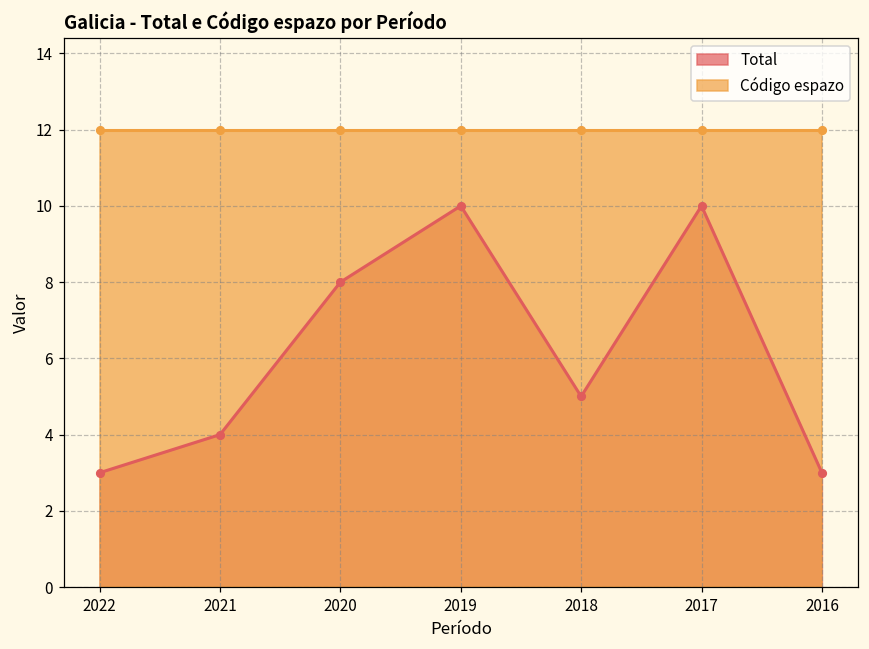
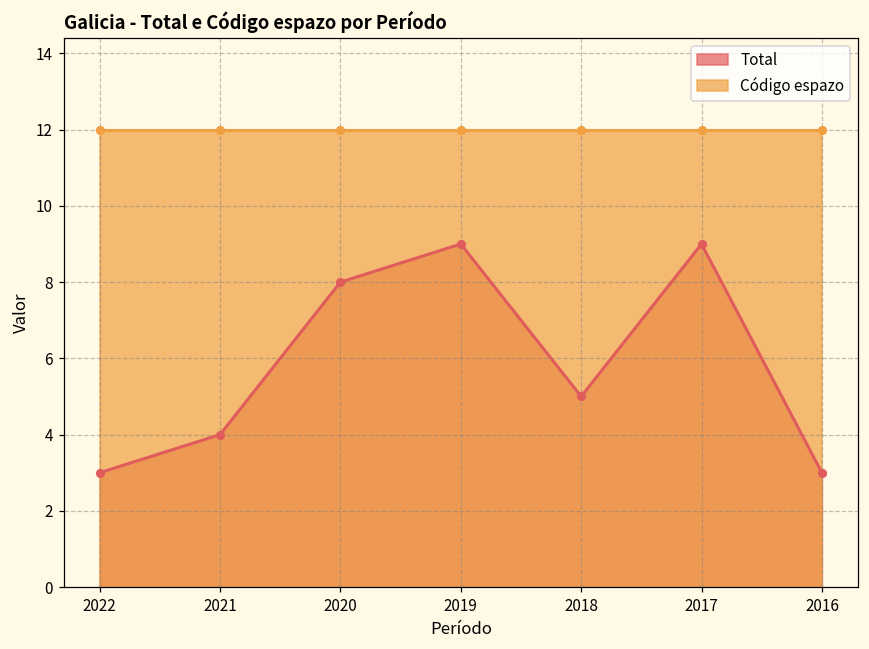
Total, 2019: 10 -> 9
Total, 2017: 10 -> 9
